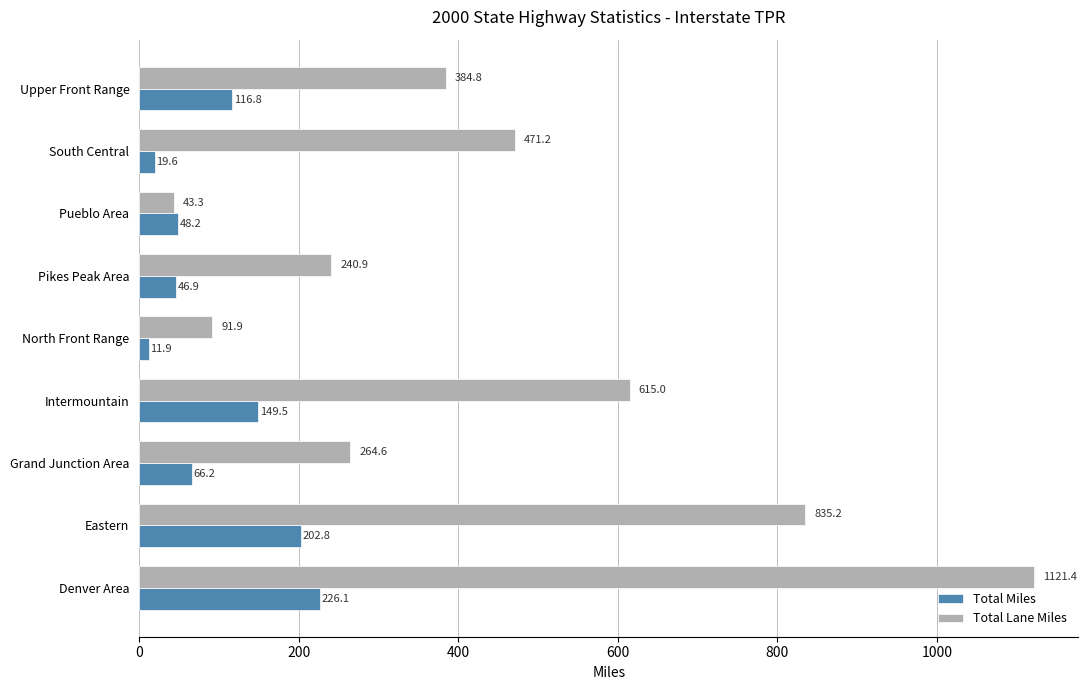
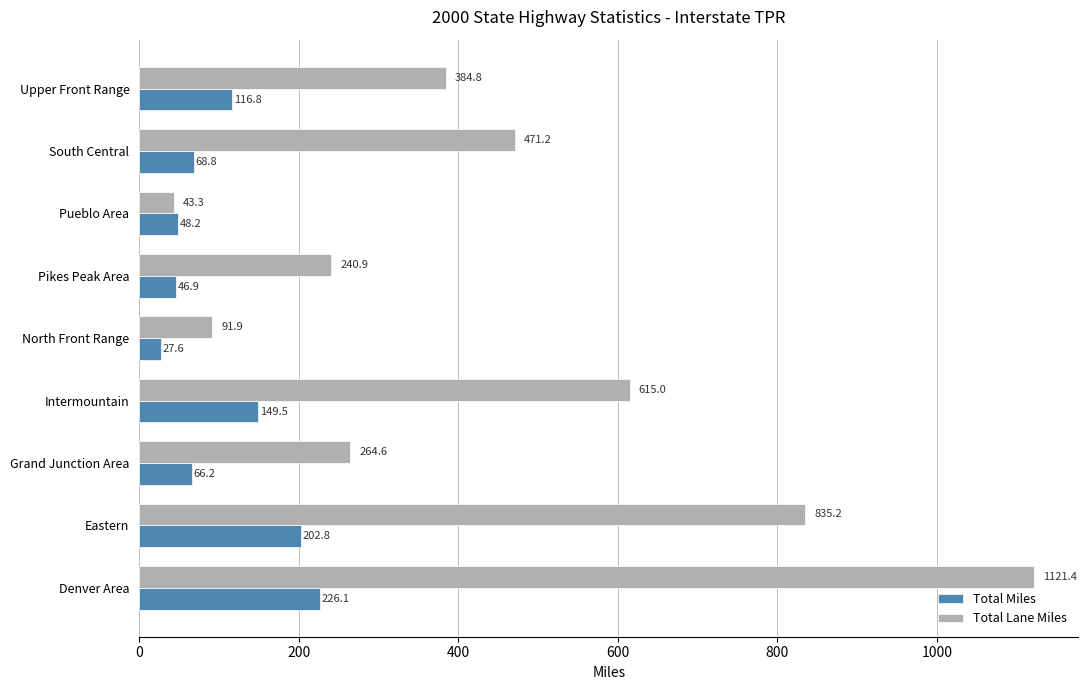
Total Miles, South Central: 19.6 -> 68.8
Total Miles, North Front Range: 11.9 -> 27.6
